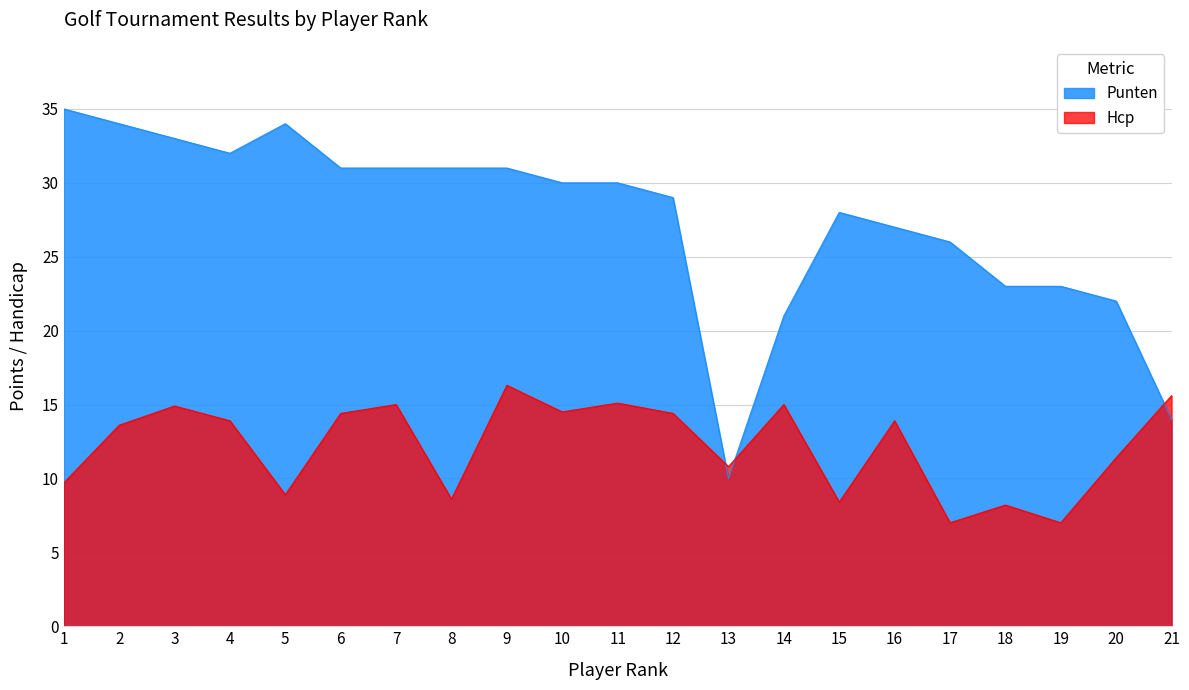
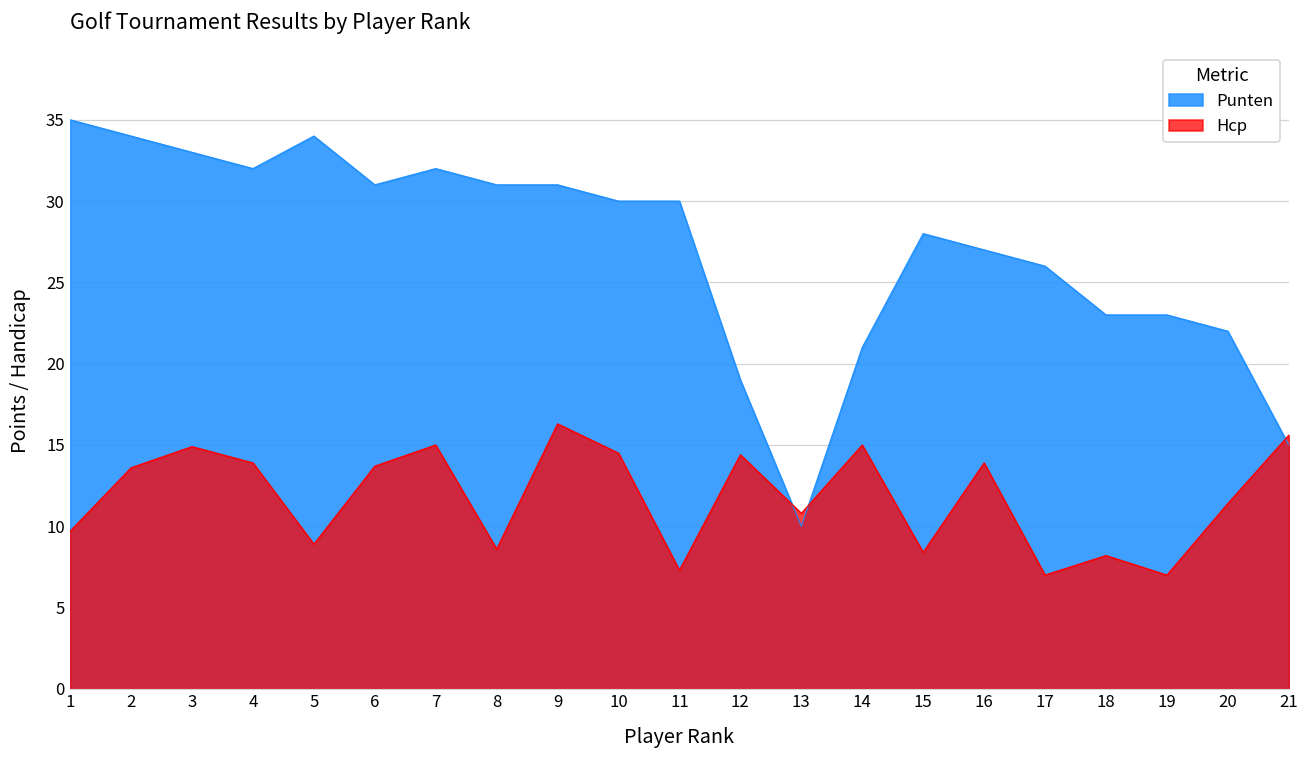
Hcp, 6: 14.4 -> 13.7
Punten, 7: 31 -> 32
Hcp, 11: 15.1 -> 7.3
Punten, 12: 29 -> 19
Punten, 21: 14 -> 15
